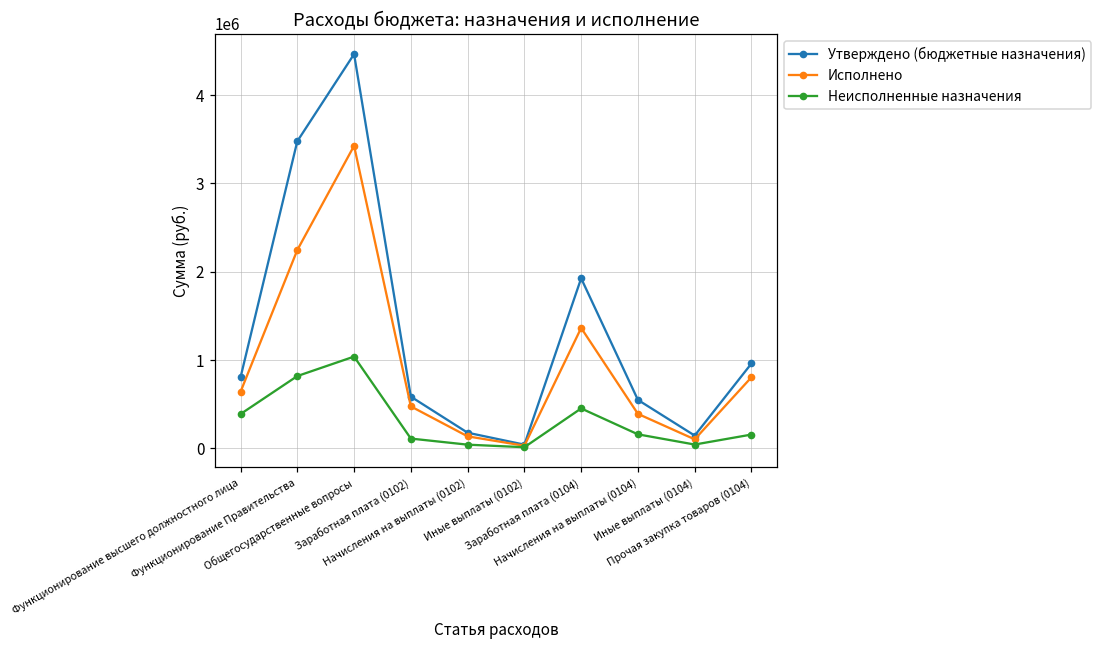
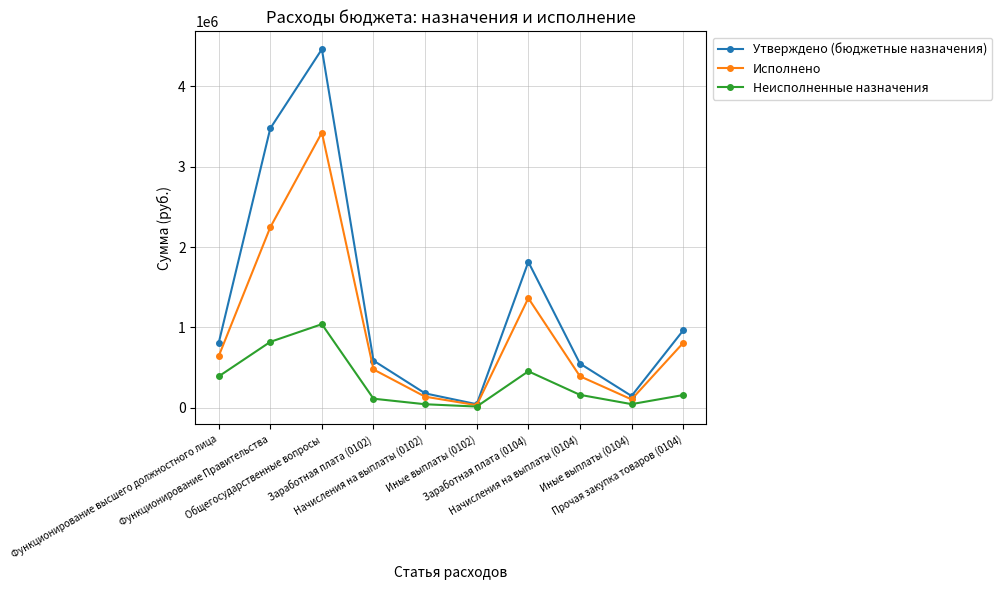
Утверждено (бюджетные назначения), Заработная плата (0104): 1900000 -> 1800000
